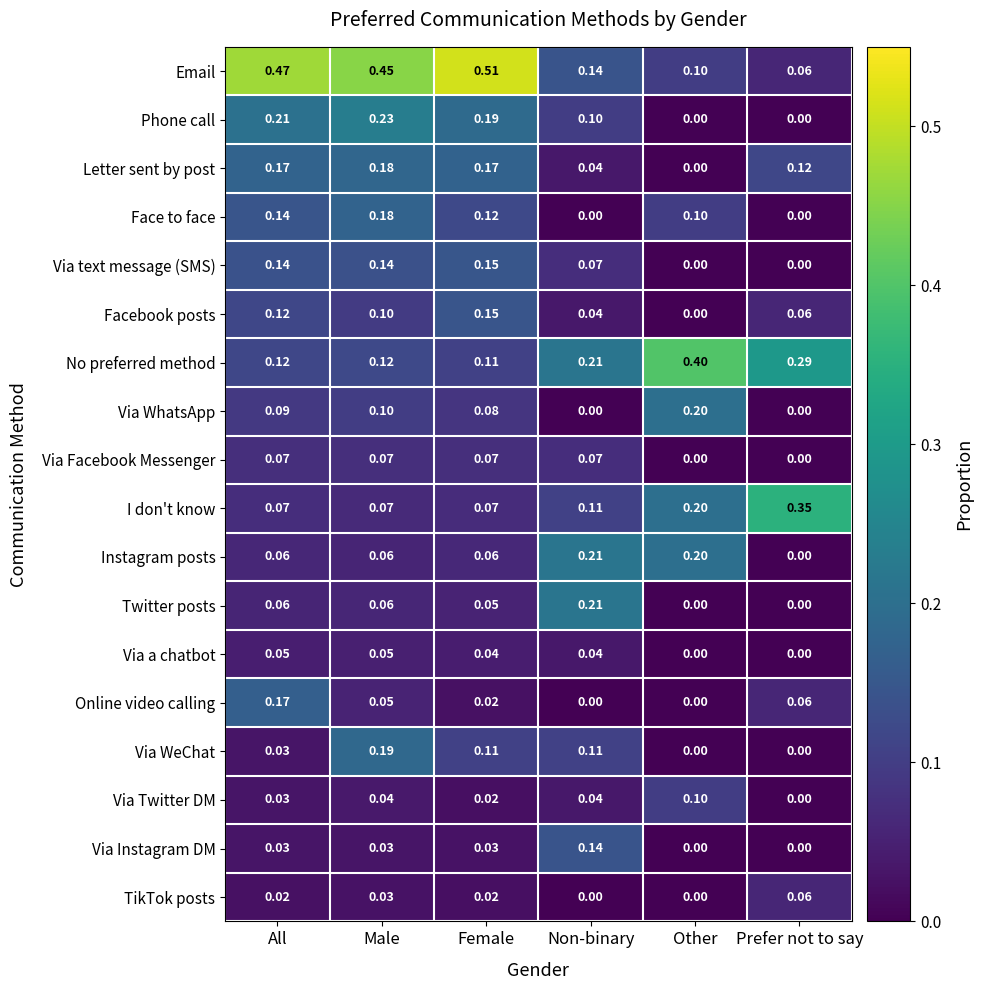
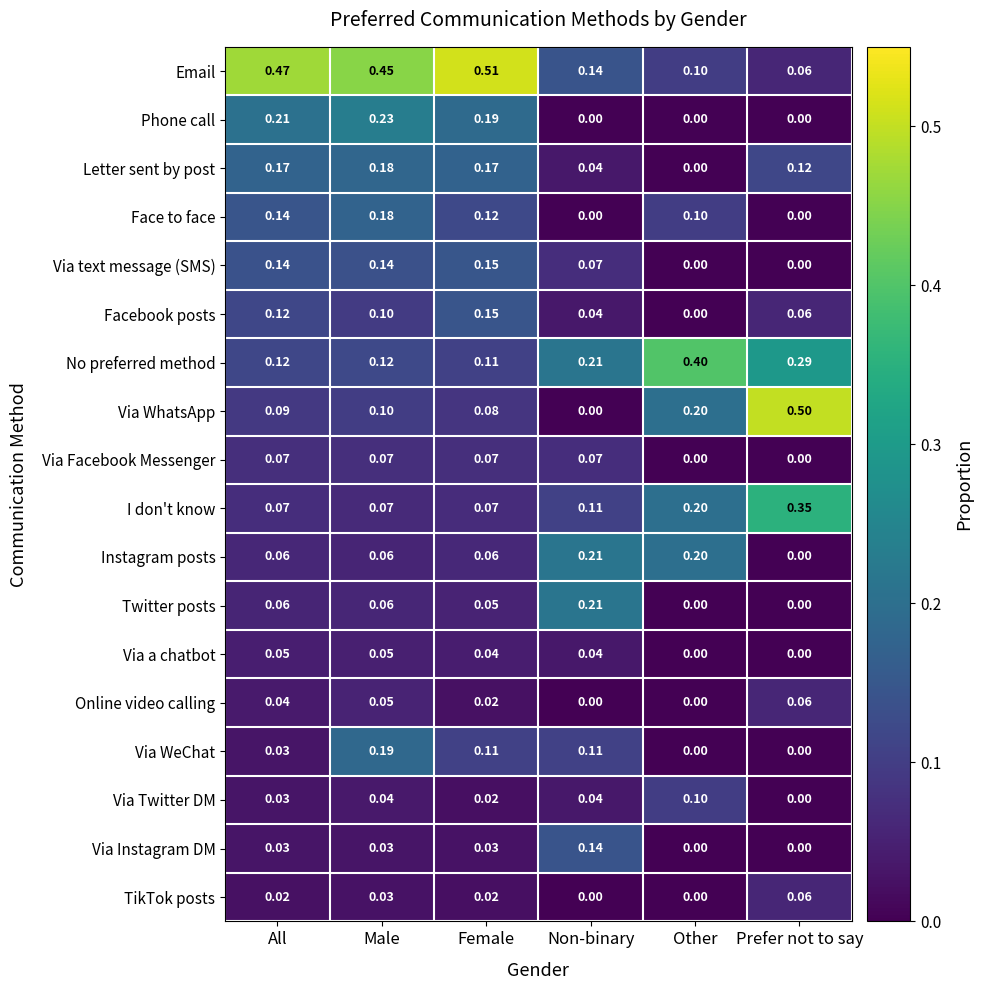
Phone call, Non-binary: 0.10 -> 0.00
Via WhatsApp, Prefer not to say: 0.00 -> 0.50
Online video calling, All: 0.17 -> 0.04
